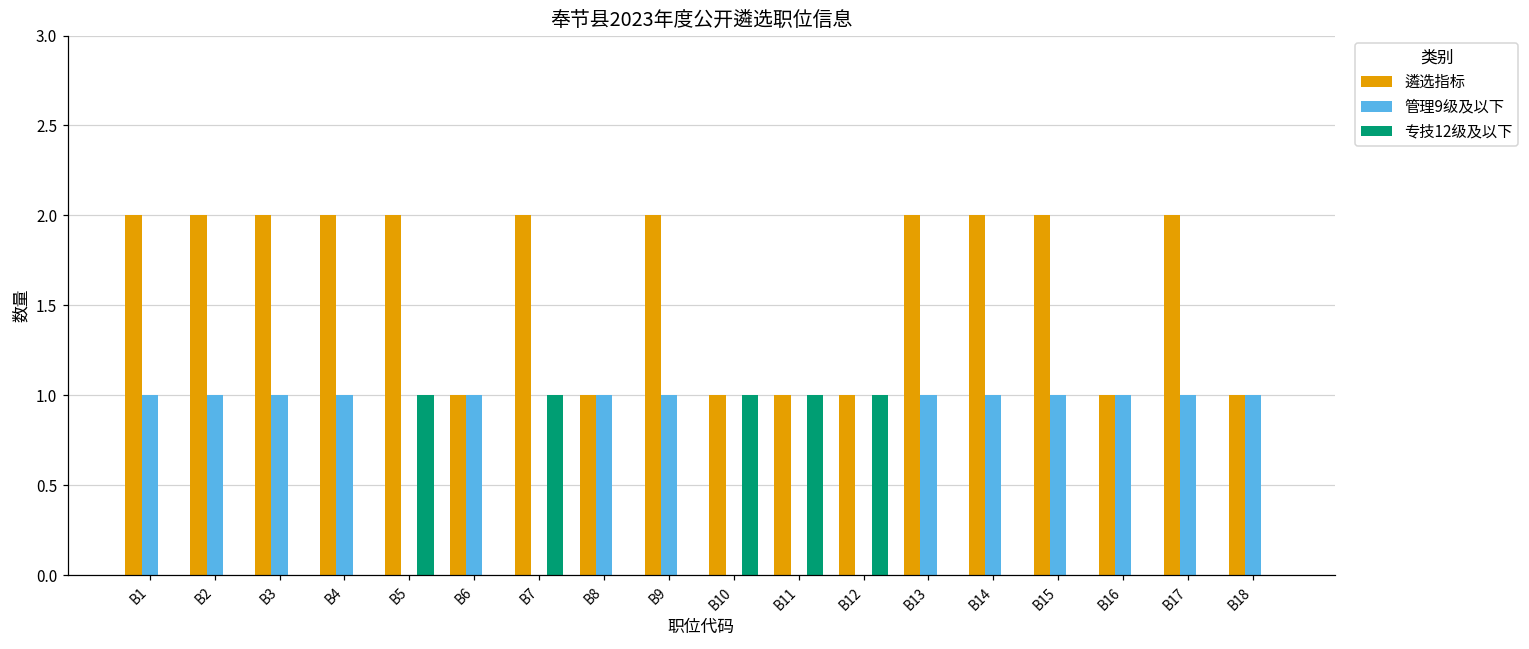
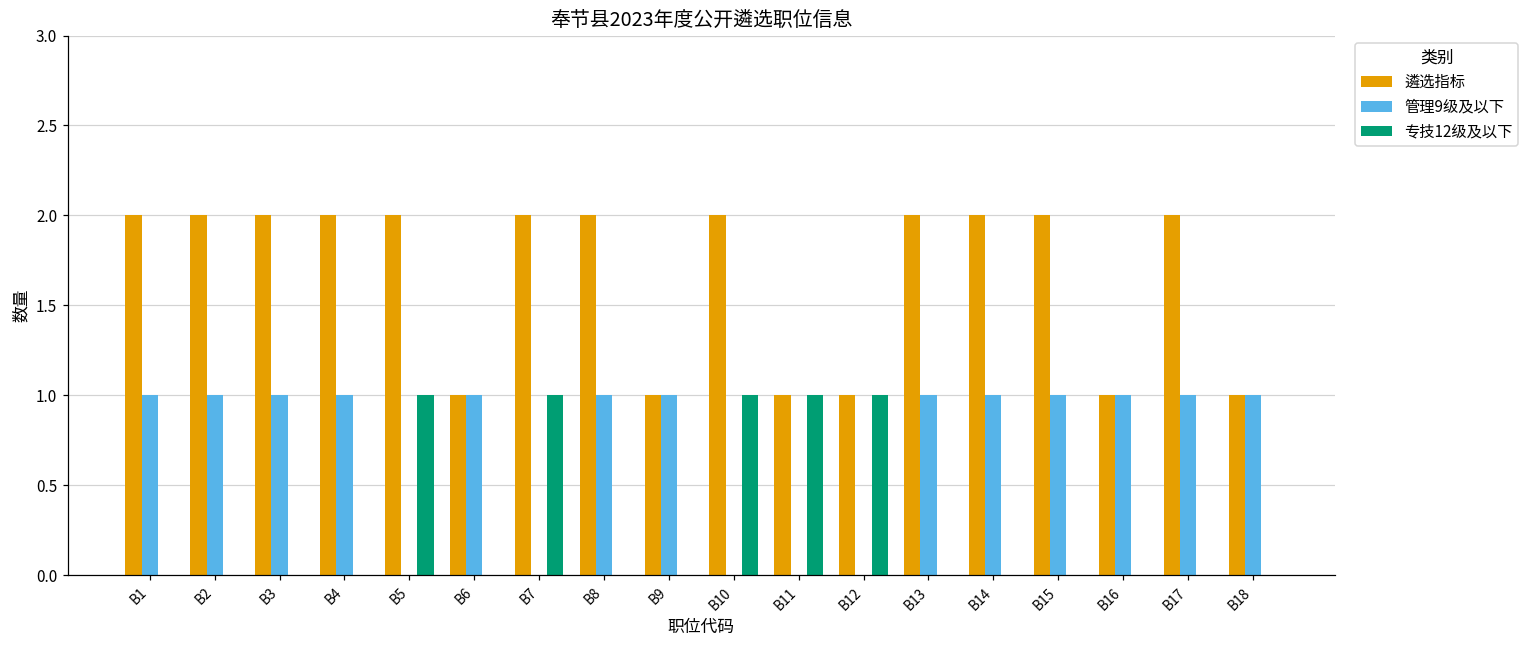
遴选指标, B8: 1 -> 2
遴选指标, B9: 2 -> 1
遴选指标, B10: 1 -> 2
